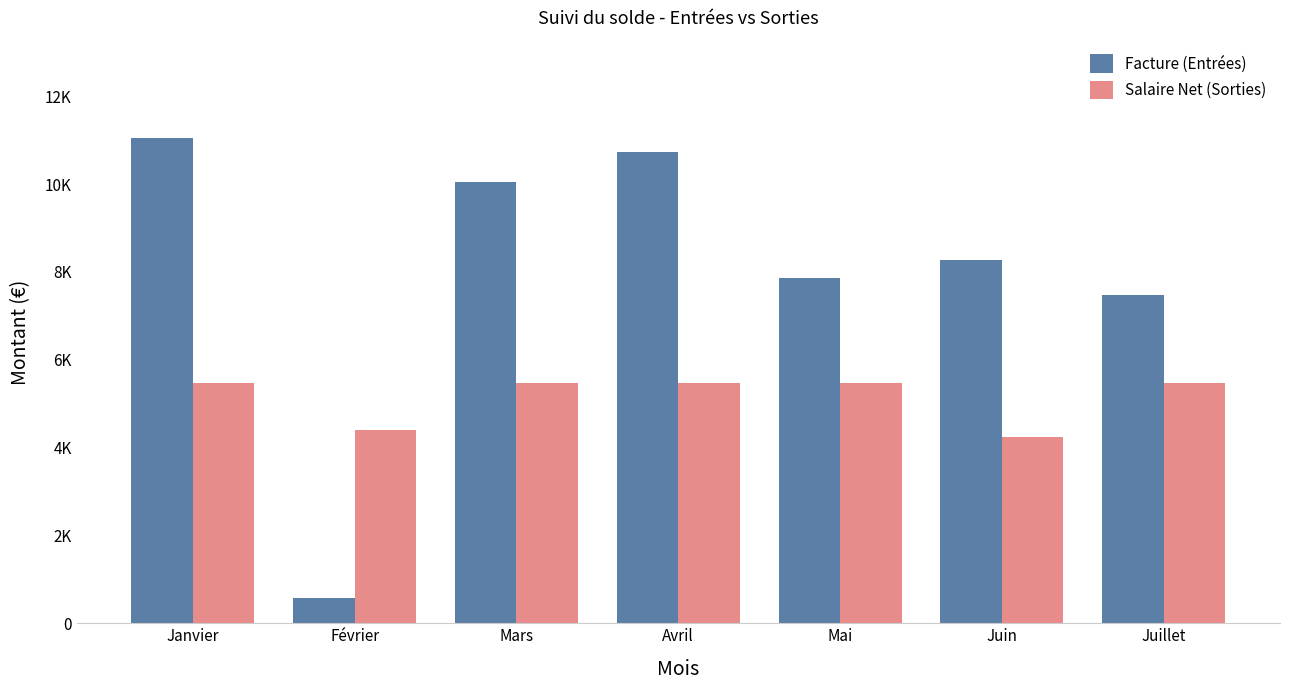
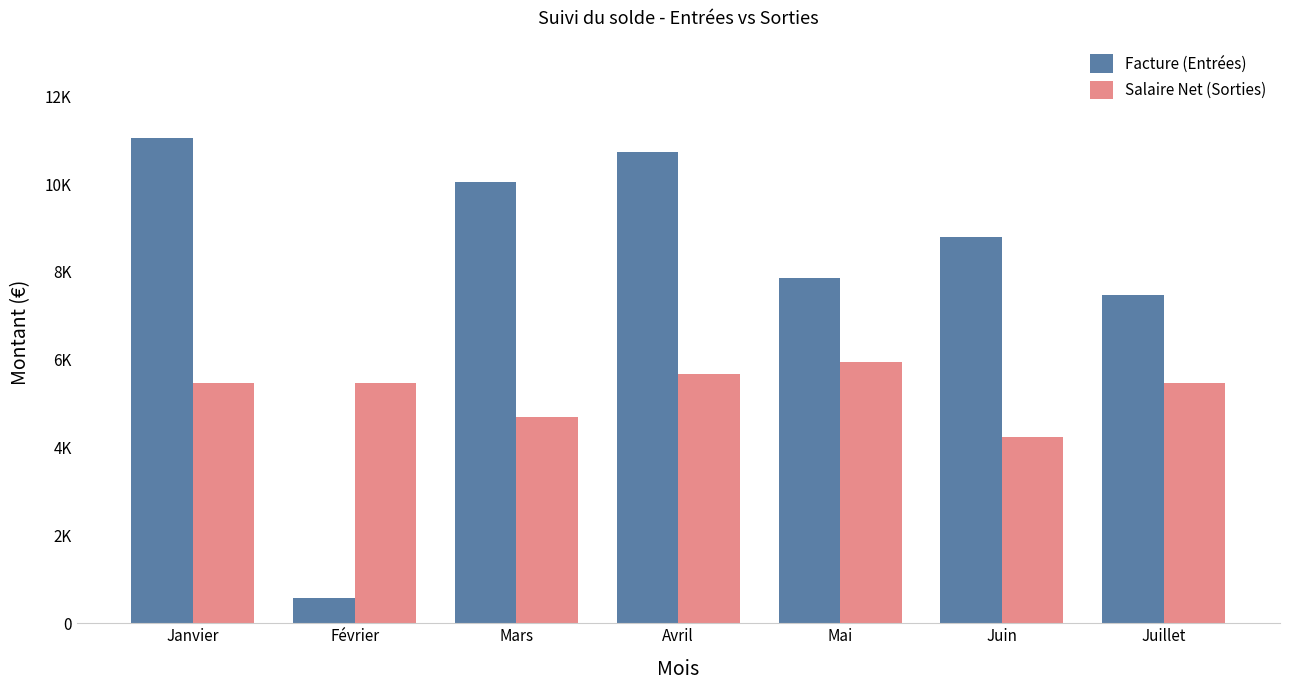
Salaire Net (Sorties), Février: 4400 -> 5500
Salaire Net (Sorties), Mars: 5500 -> 4700
Salaire Net (Sorties), Avril: 5500 -> 5700
Salaire Net (Sorties), Mai: 5500 -> 5900
Facture (Entrées), Juin: 8300 -> 8800
